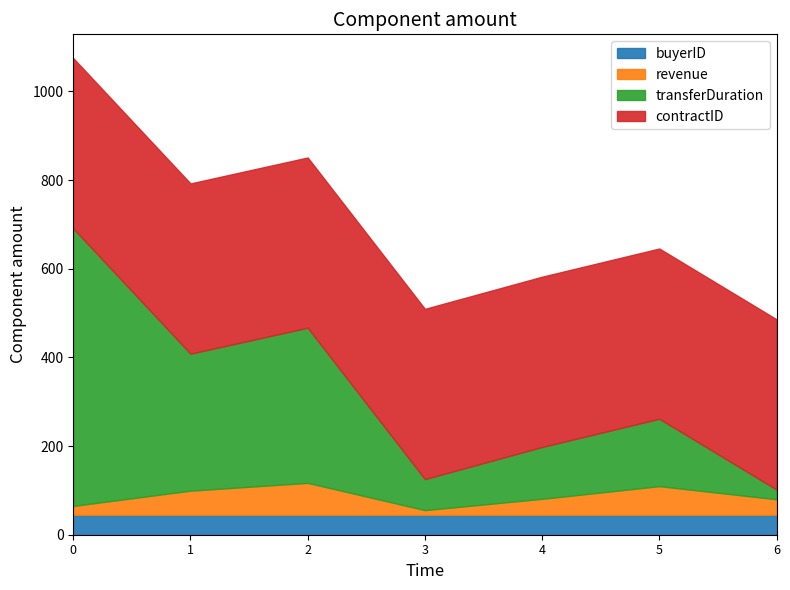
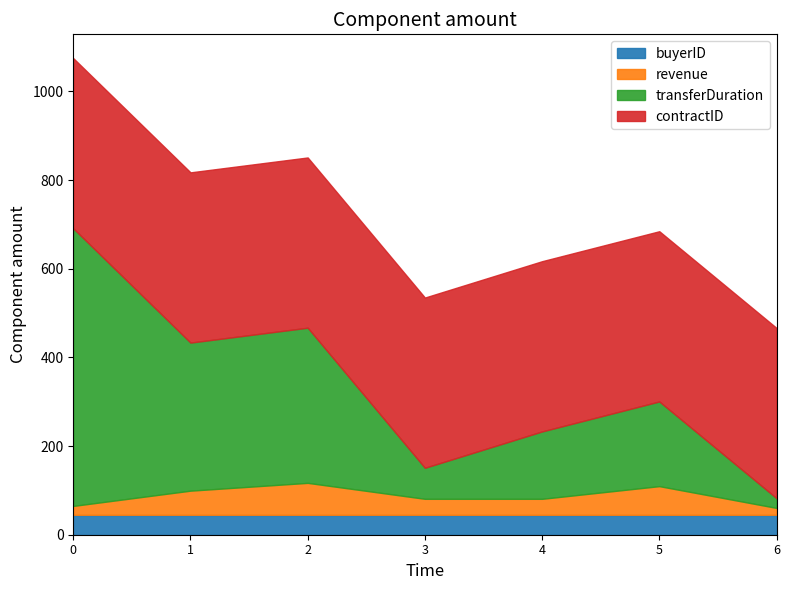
transferDuration, 1: 310 -> 330
revenue, 3: 10 -> 40
transferDuration, 4: 120 -> 150
transferDuration, 5: 150 -> 190
revenue, 6: 40 -> 20
